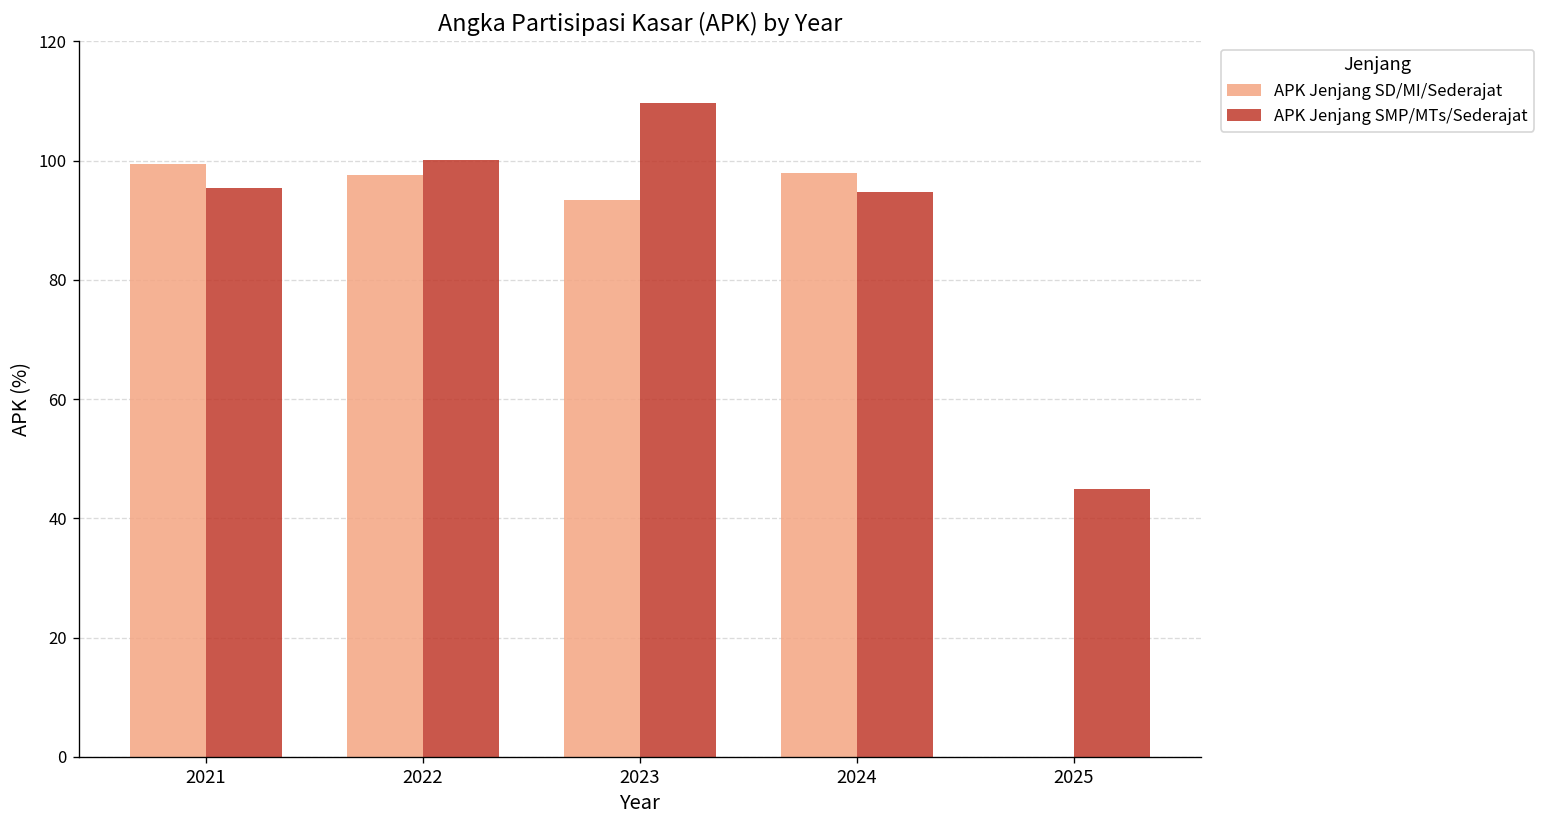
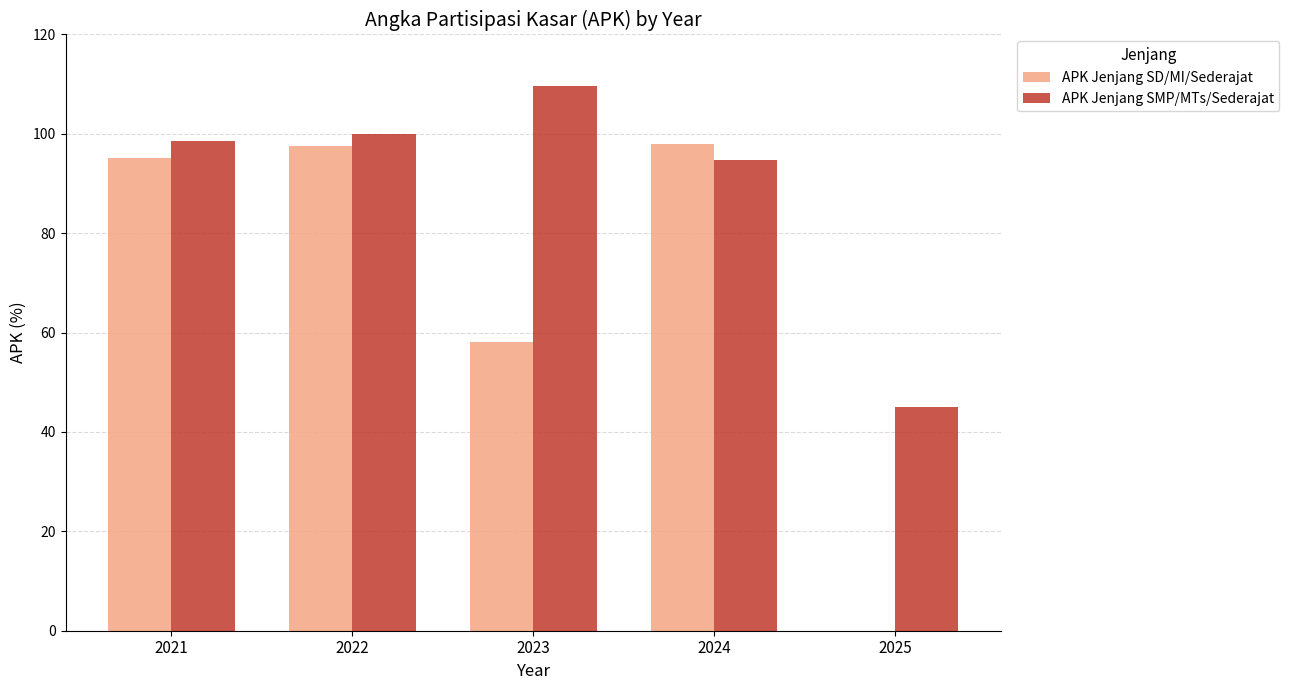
APK Jenjang SD/MI/Sederajat, 2021: 100 -> 95
APK Jenjang SMP/MTs/Sederajat, 2021: 95 -> 99
APK Jenjang SD/MI/Sederajat, 2023: 93 -> 58
